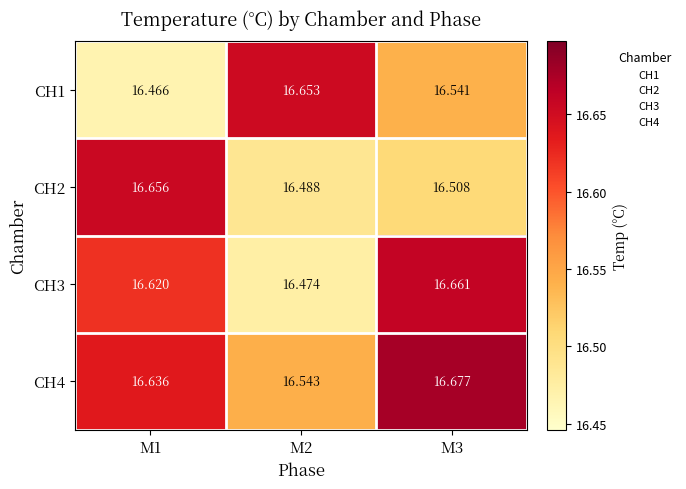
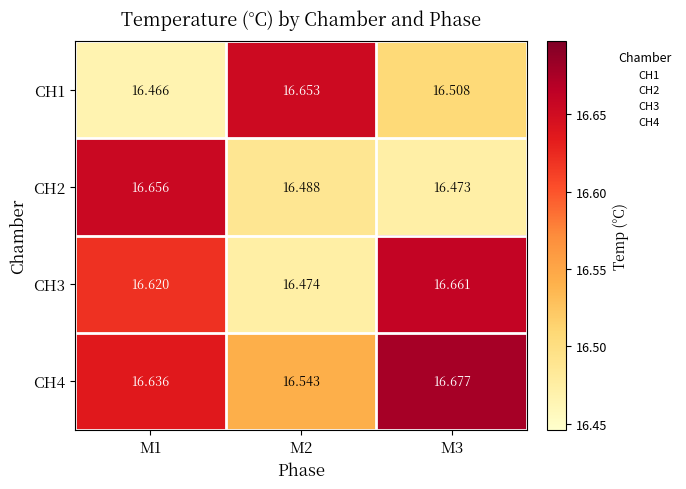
CH1, M3: 16.541 -> 16.508
CH2, M3: 16.508 -> 16.473
